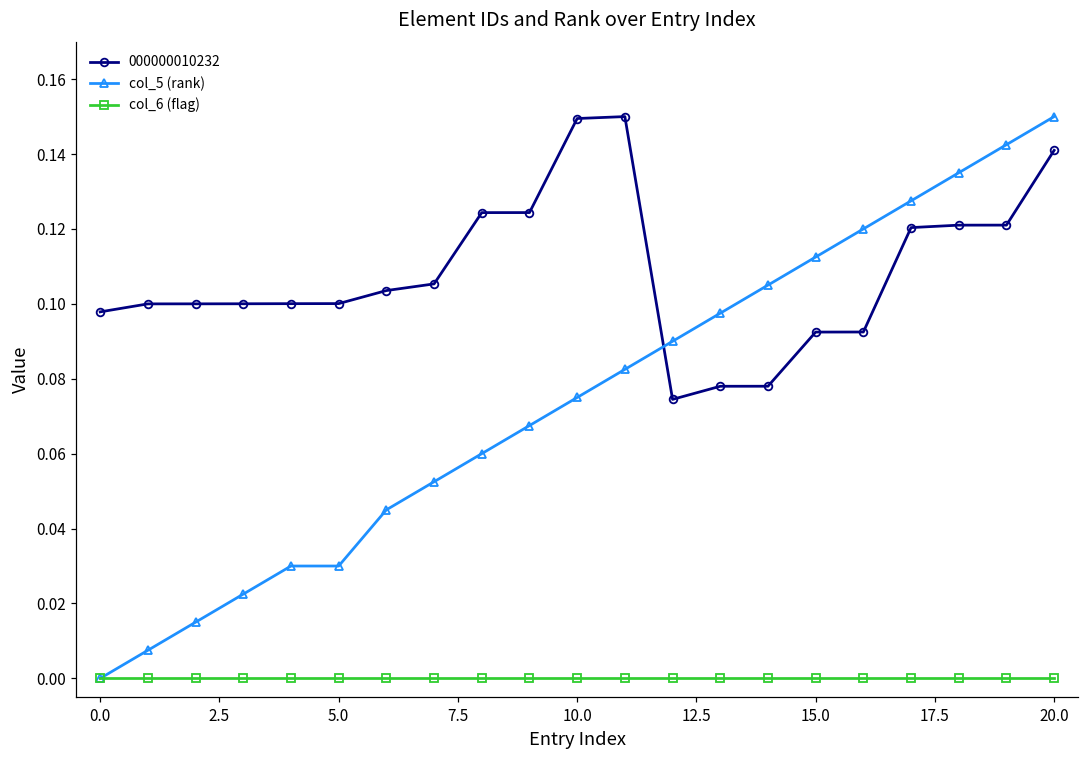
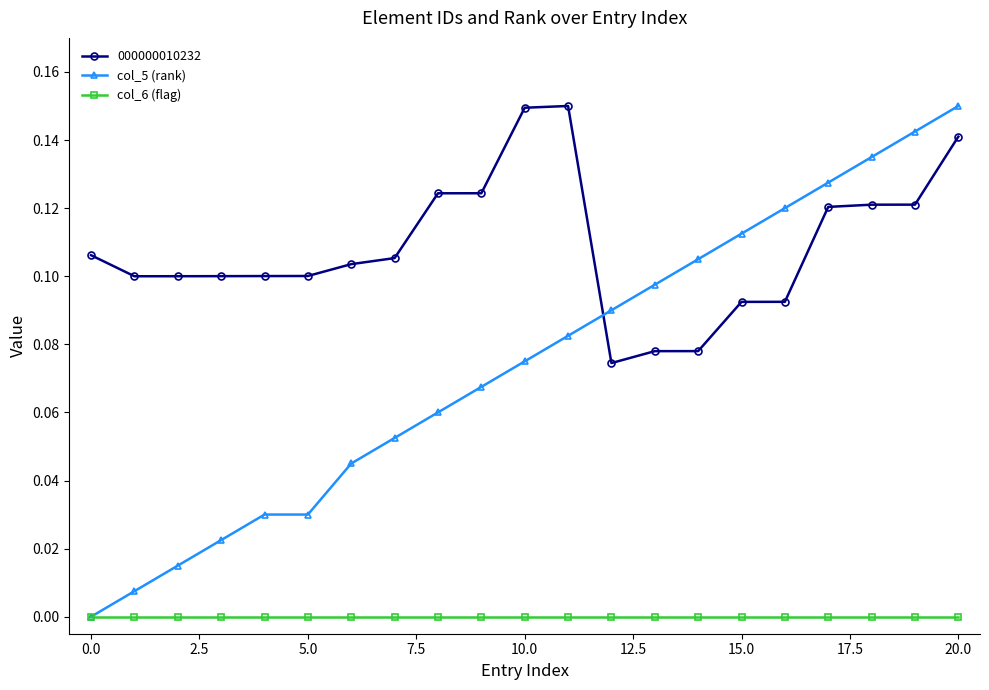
000000010232, 0.0: 0.098 -> 0.106
